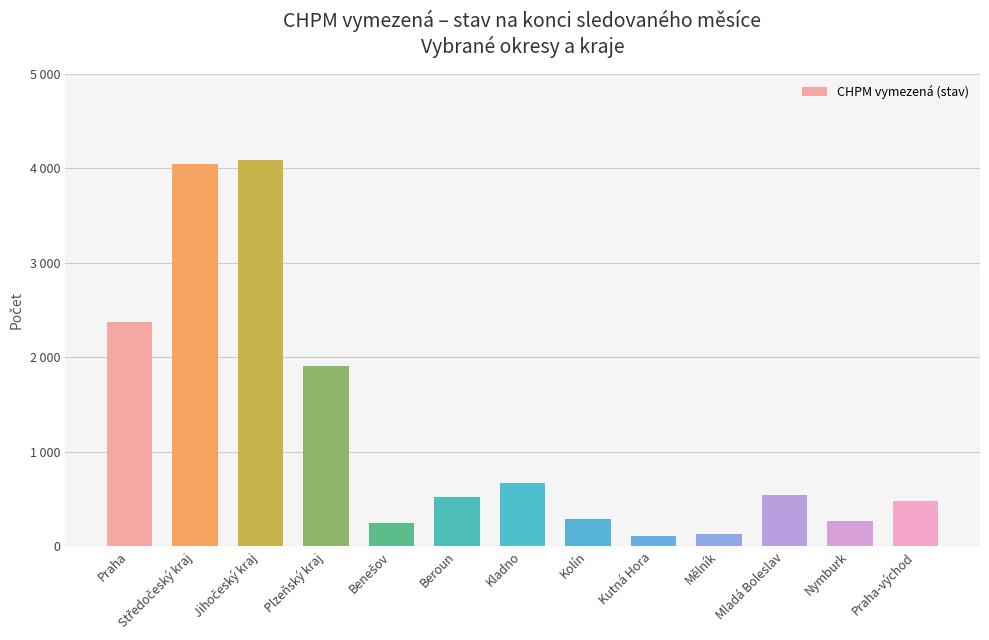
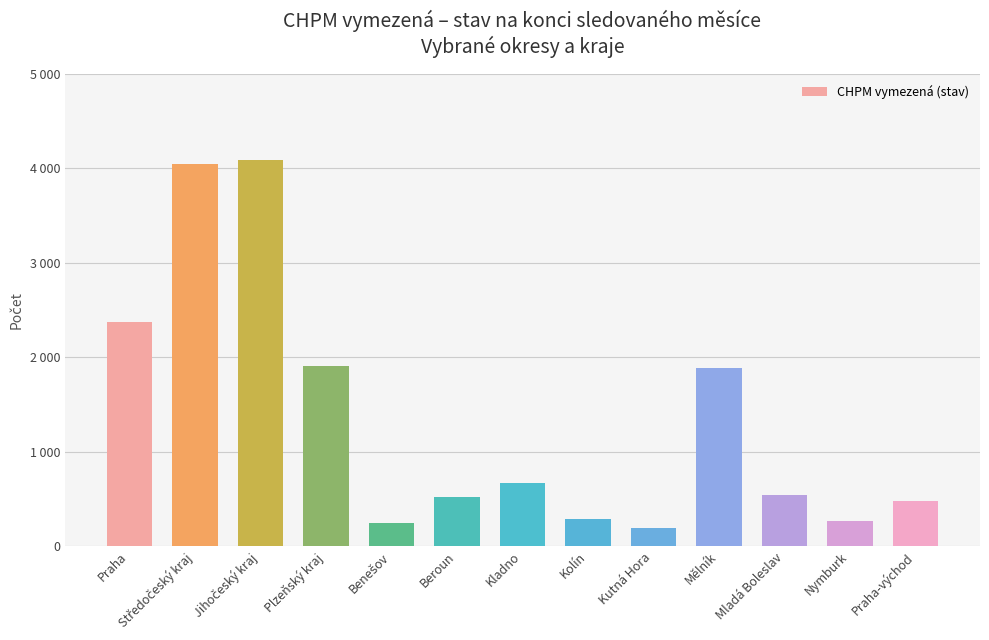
Kutná Hora: 100 -> 200
Mělník: 100 -> 1900
